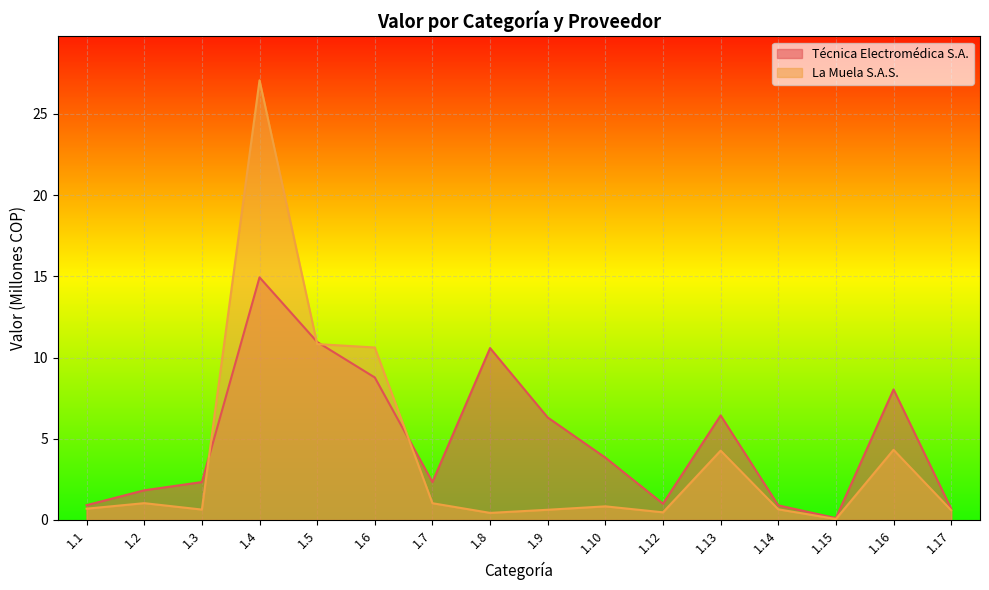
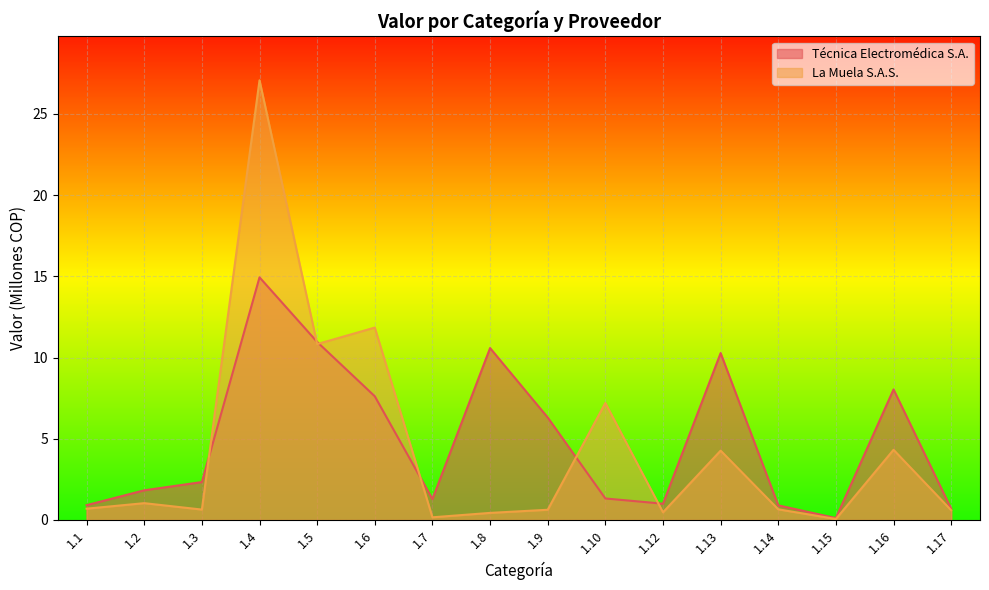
Técnica Electromédica S.A., 1.6: 8.8 -> 7.6
La Muela S.A.S., 1.6: 10.6 -> 11.8
Técnica Electromédica S.A., 1.7: 2.3 -> 1.3
La Muela S.A.S., 1.7: 1.0 -> 0.2
Técnica Electromédica S.A., 1.10: 3.8 -> 1.3
La Muela S.A.S., 1.10: 0.8 -> 7.2
Técnica Electromédica S.A., 1.13: 6.4 -> 10.3
